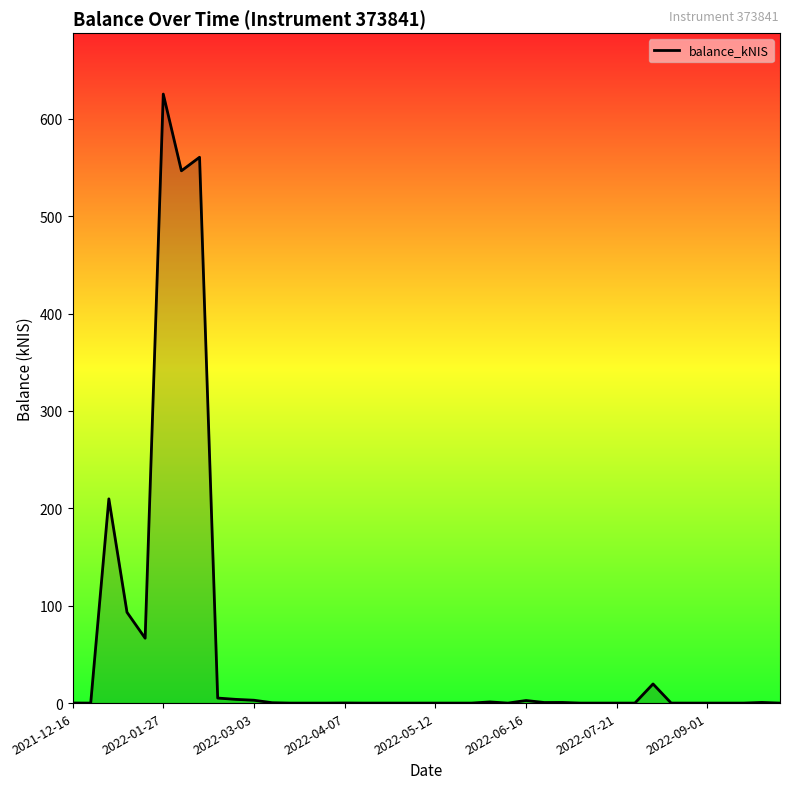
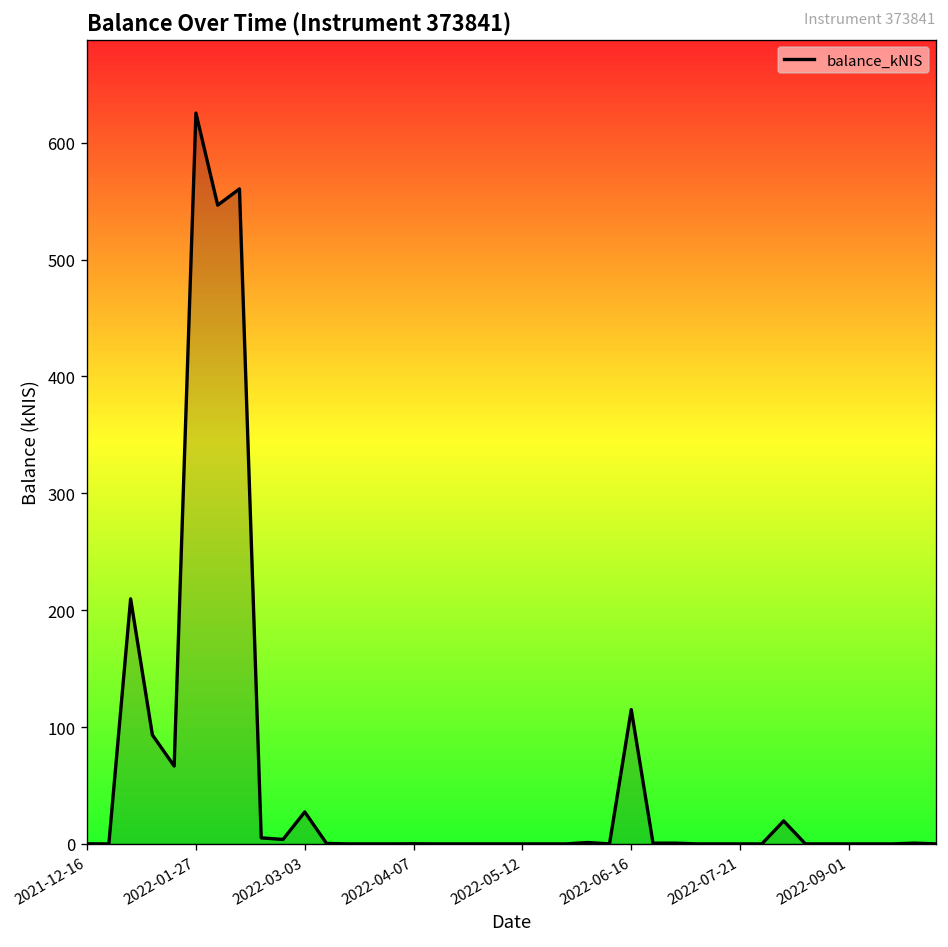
2022-03-03: 0 -> 30
2022-06-16: 0 -> 110
